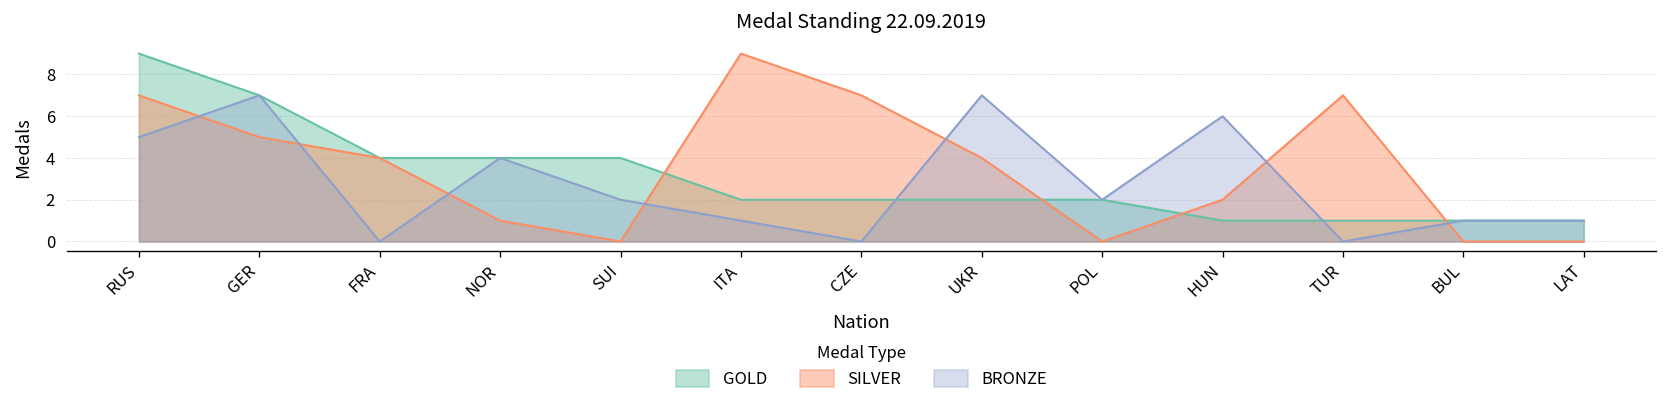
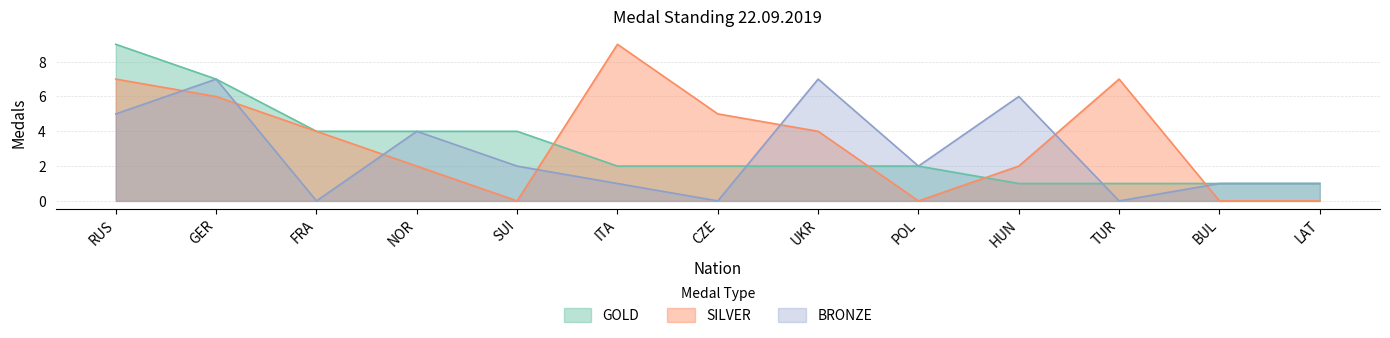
SILVER, GER: 5 -> 6
SILVER, NOR: 1 -> 2
SILVER, CZE: 7 -> 5
